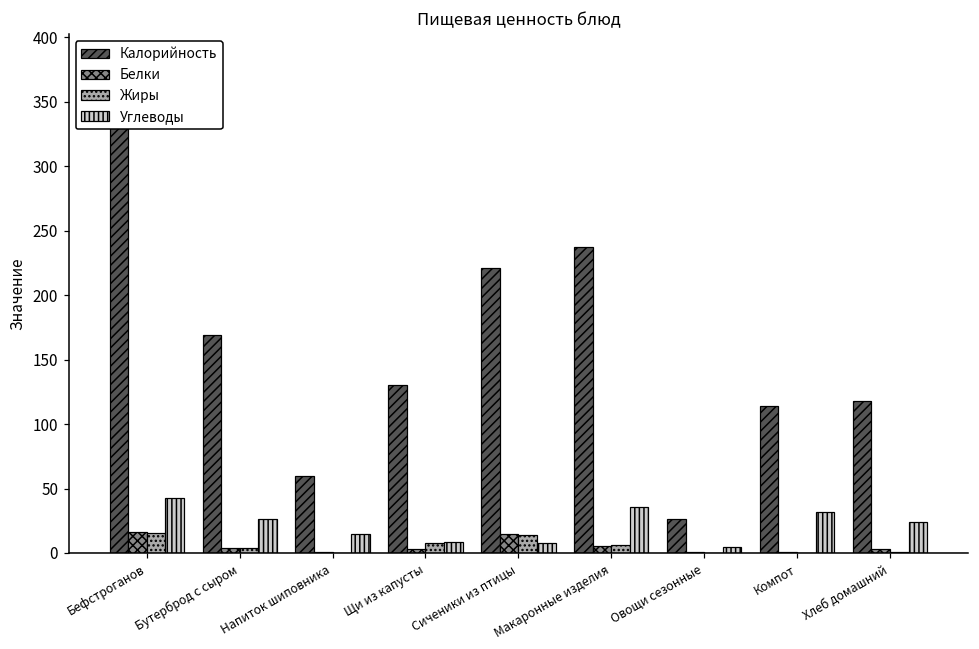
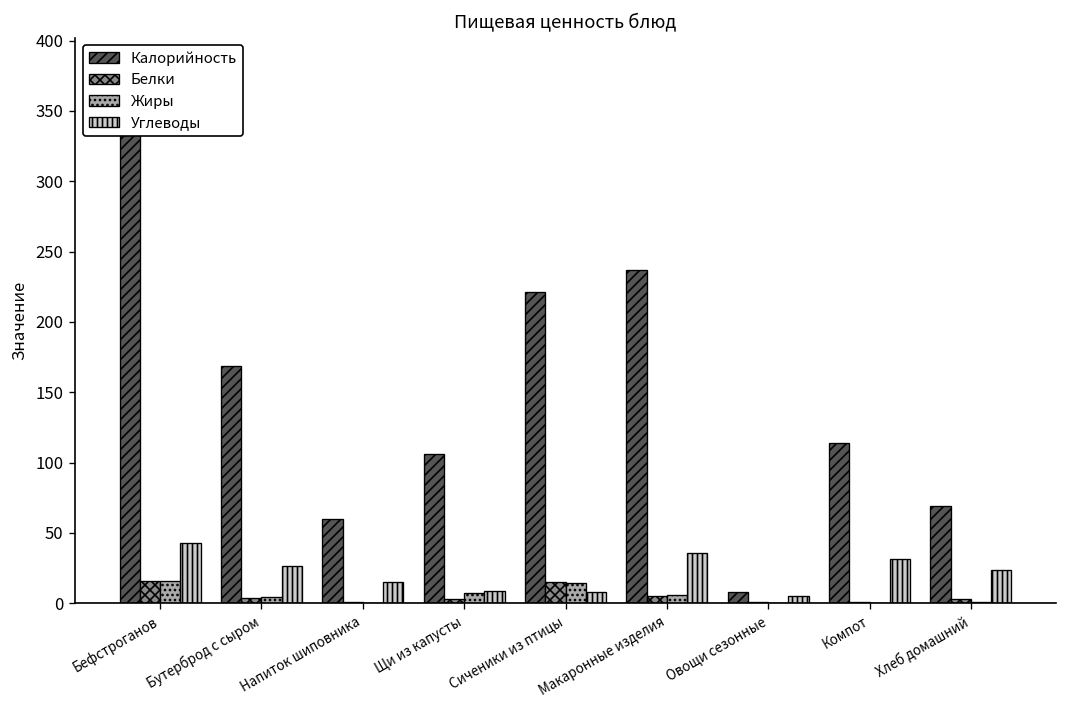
Калорийность, Щи из капусты: 130 -> 106
Калорийность, Овощи сезонные: 26 -> 8
Калорийность, Хлеб домашний: 118 -> 69
